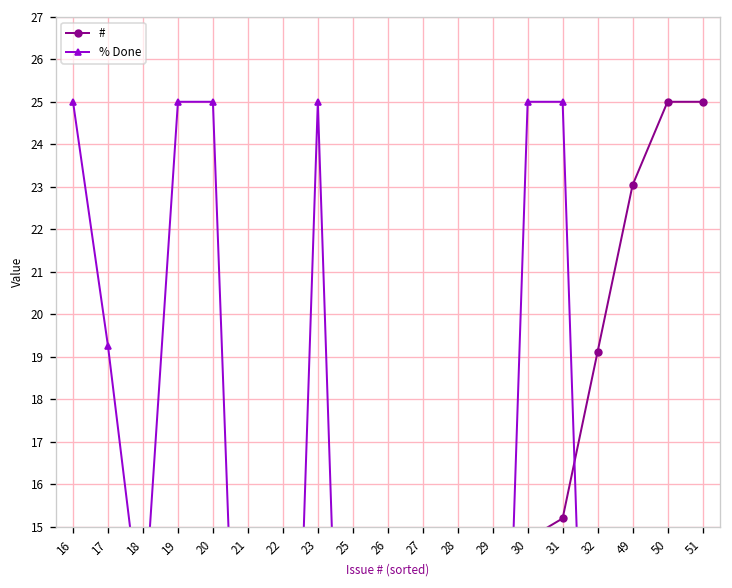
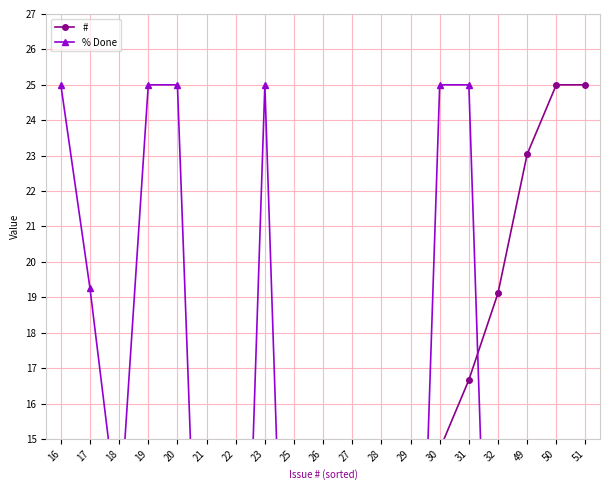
#, 31: 15.2 -> 16.7
